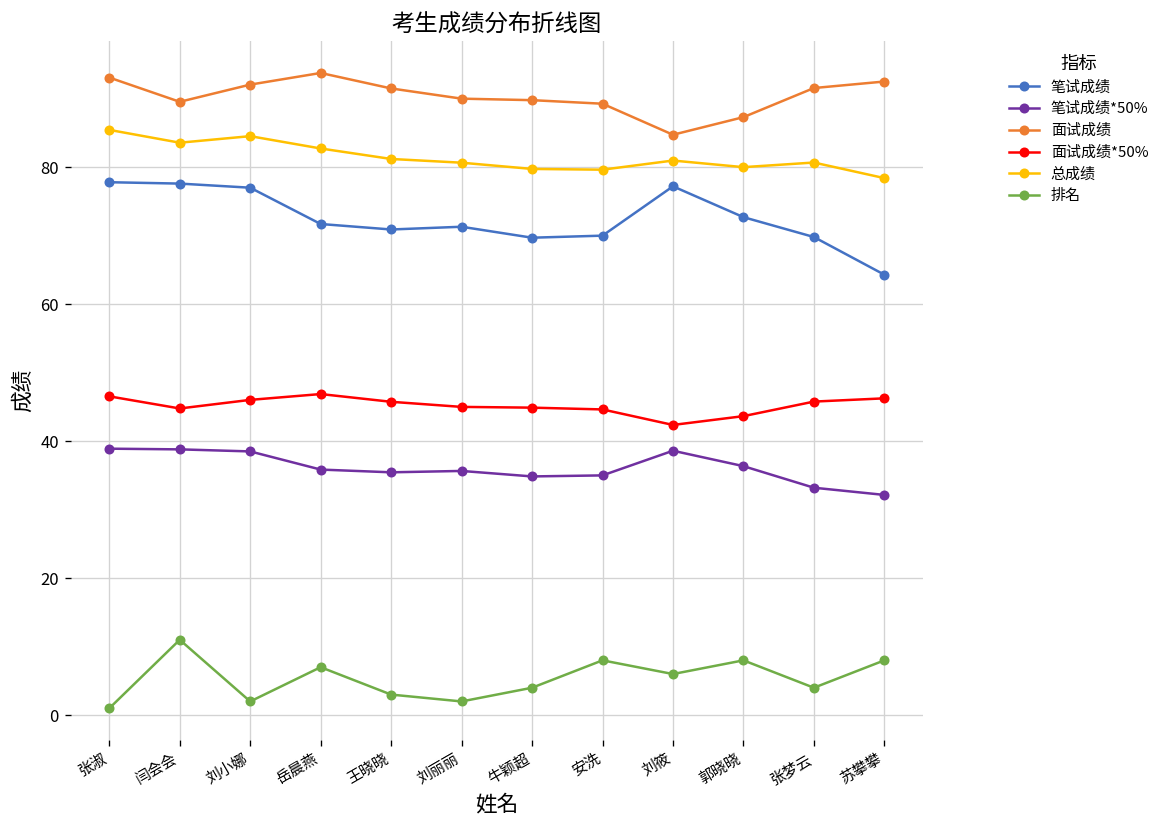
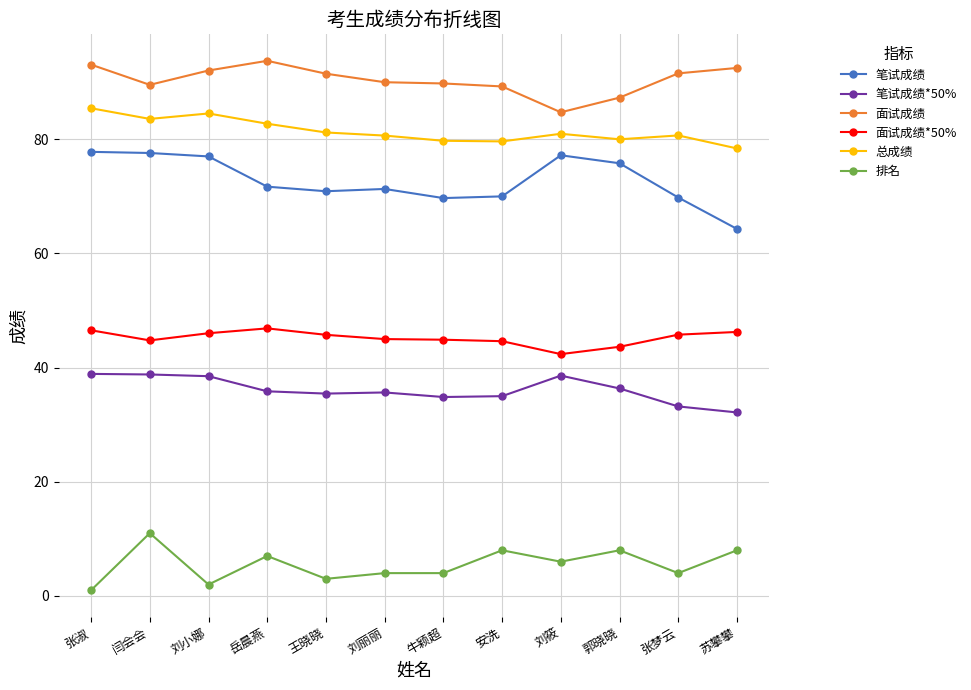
排名, 刘丽丽: 2 -> 4
笔试成绩, 郭晓晓: 73 -> 76
